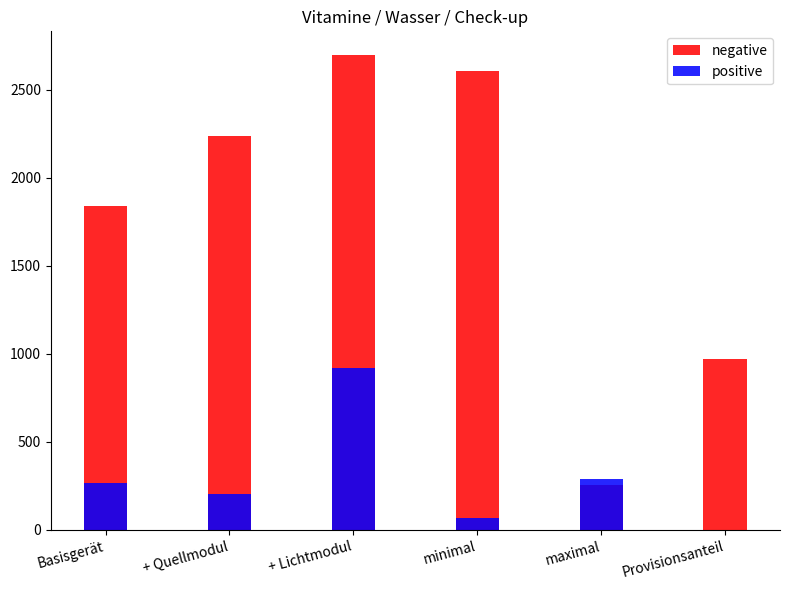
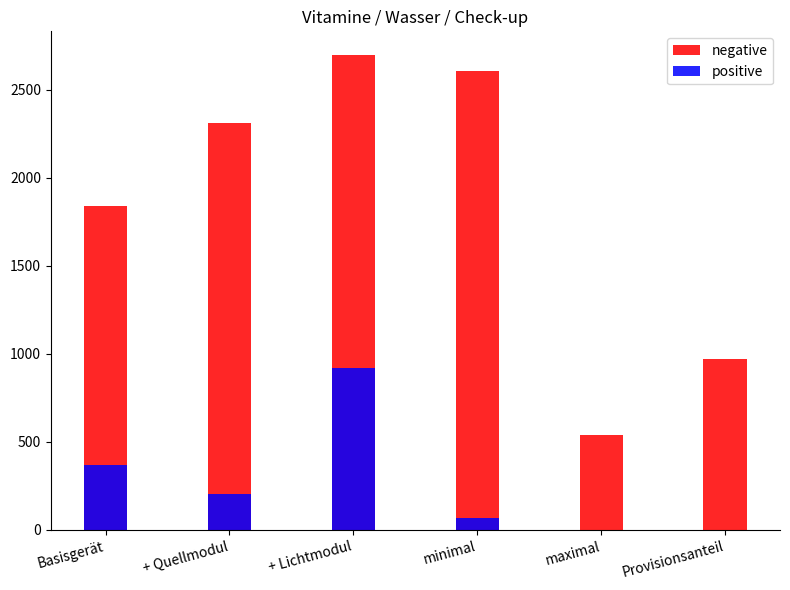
positive, Basisgerät: 260 -> 370
negative, + Quellmodul: 2240 -> 2310
negative, maximal: 250 -> 540
positive, maximal: 290 -> 0
